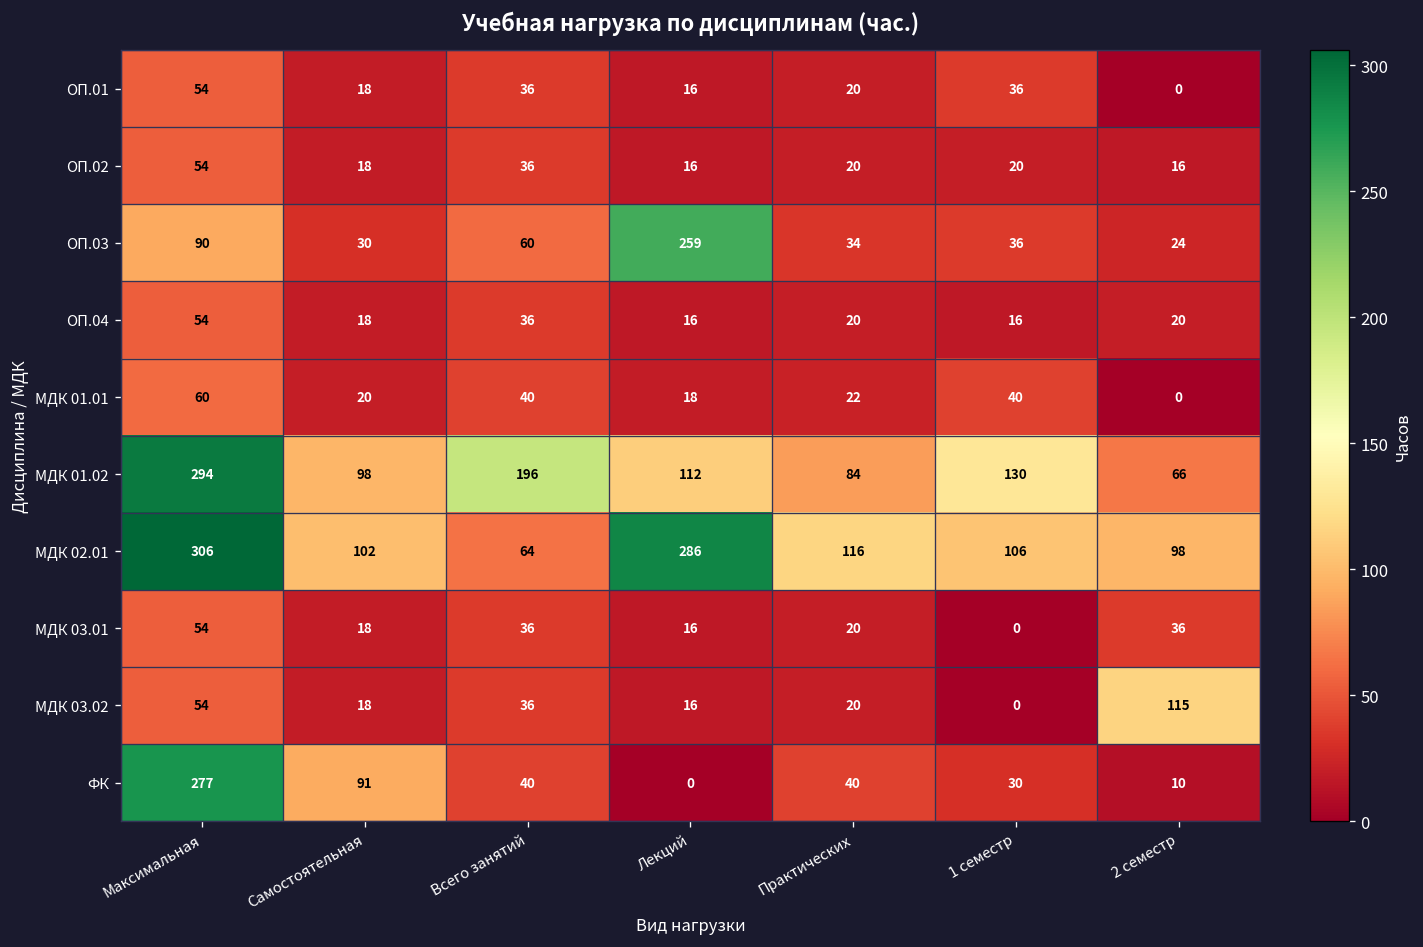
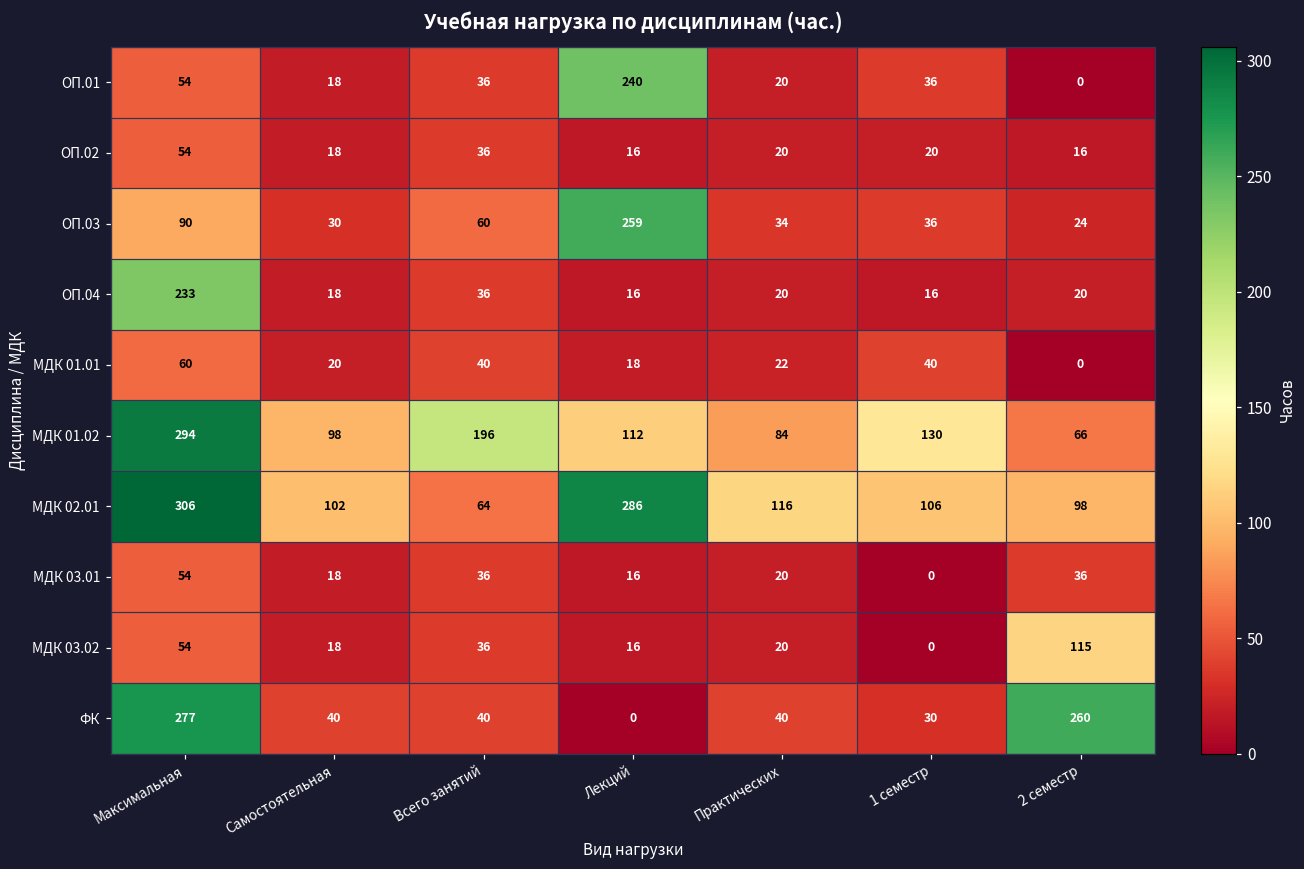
ОП.01, Лекций: 16 -> 240
ОП.04, Максимальная: 54 -> 233
ФК, Самостоятельная: 91 -> 40
ФК, 2 семестр: 10 -> 260
